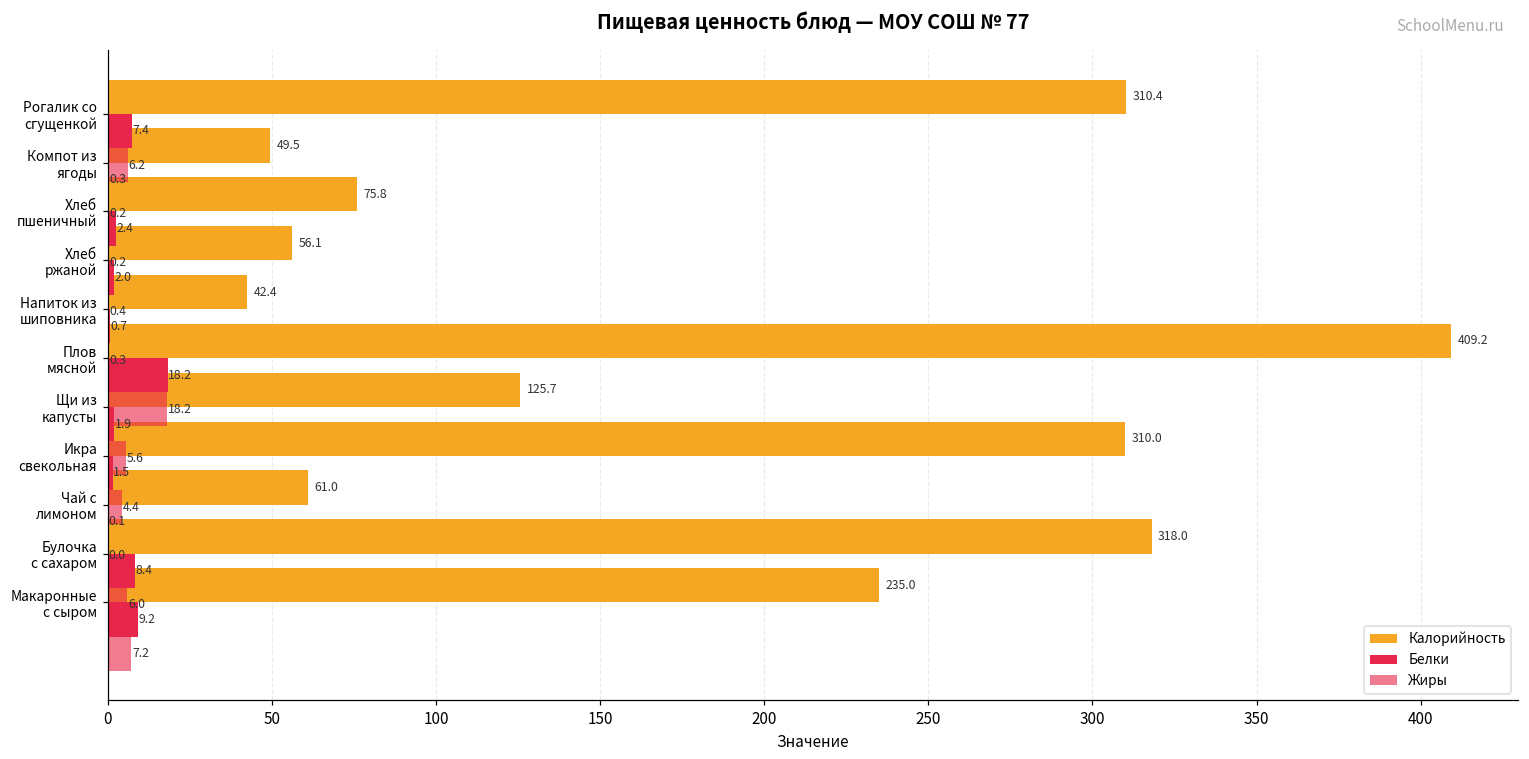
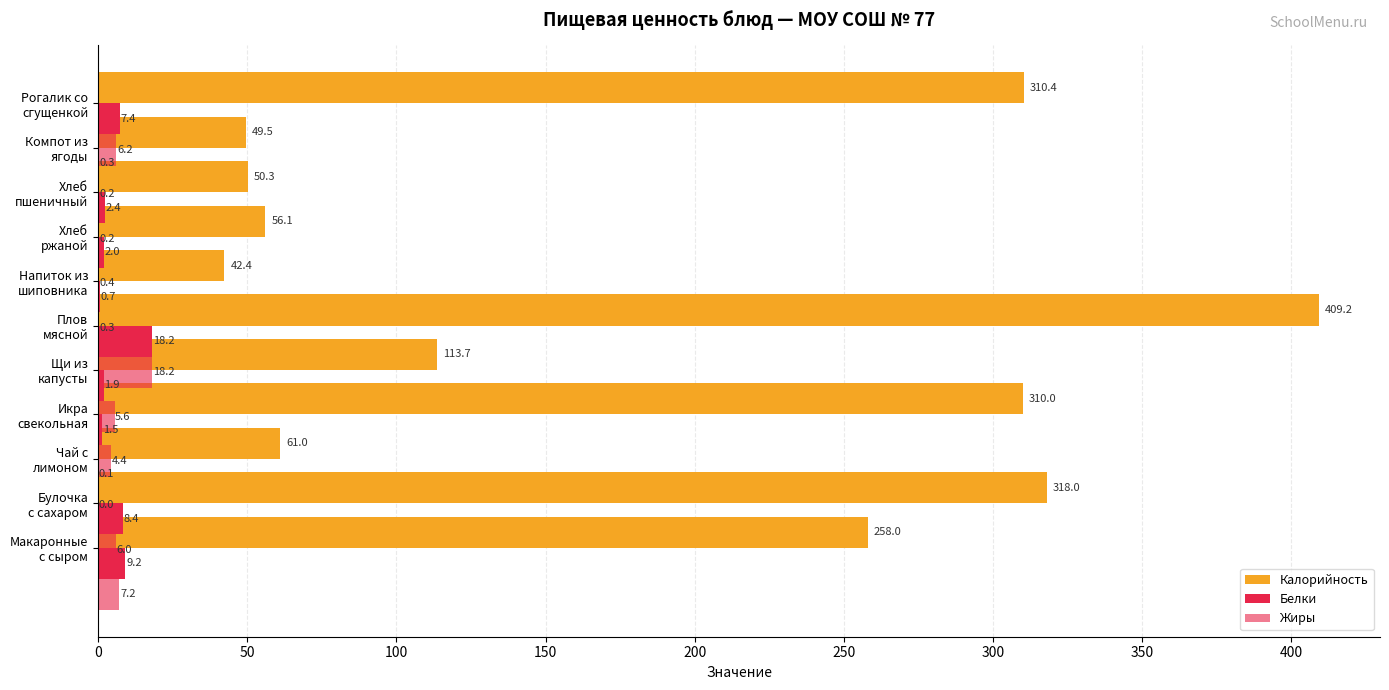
Калорийность, Хлеб пшеничный: 75.8 -> 50.3
Калорийность, Щи из капусты: 125.7 -> 113.7
Калорийность, Макаронные с сыром: 235.0 -> 258.0
